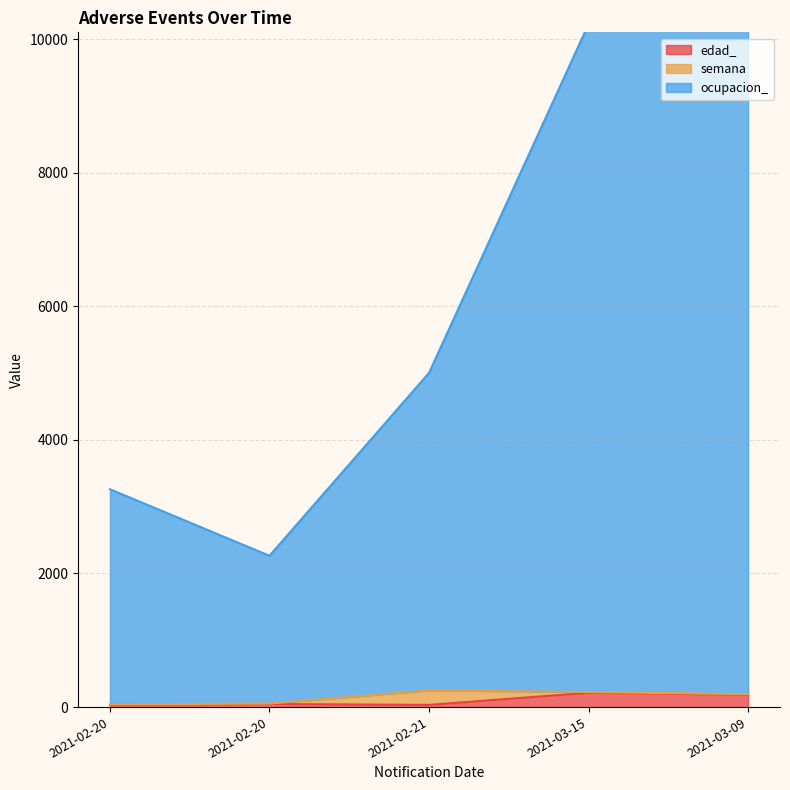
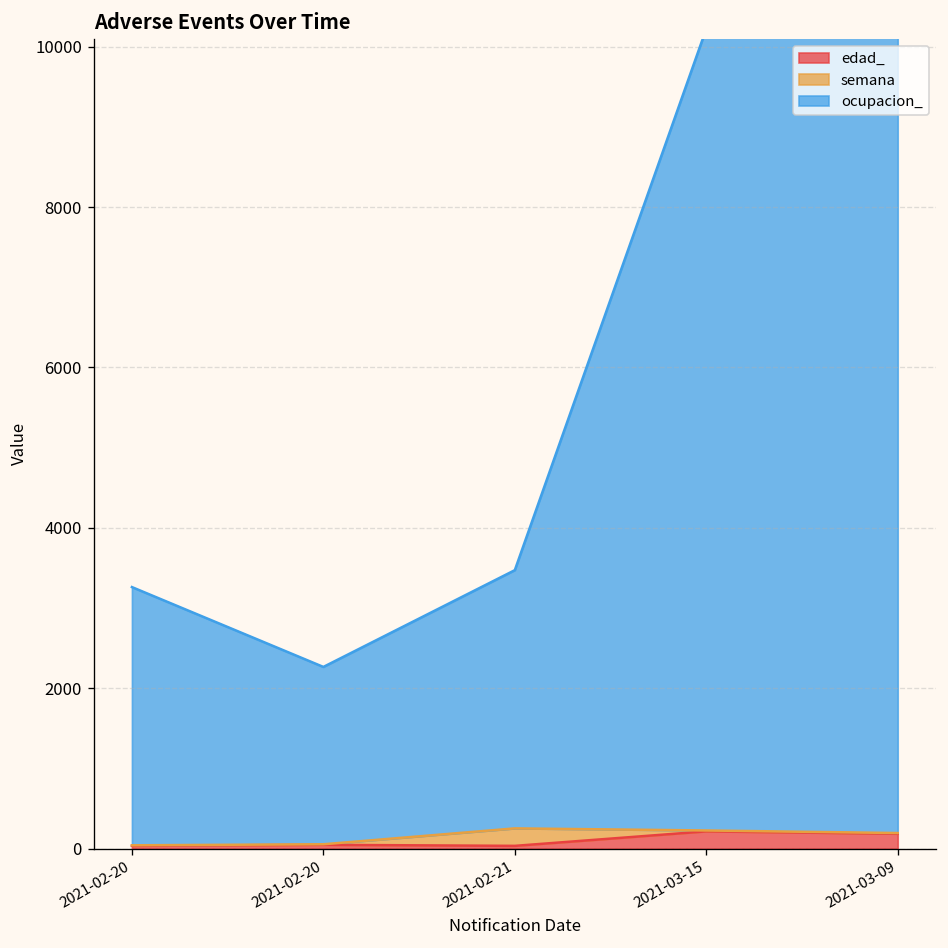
ocupacion_, 2021-02-21: 4800 -> 3200
